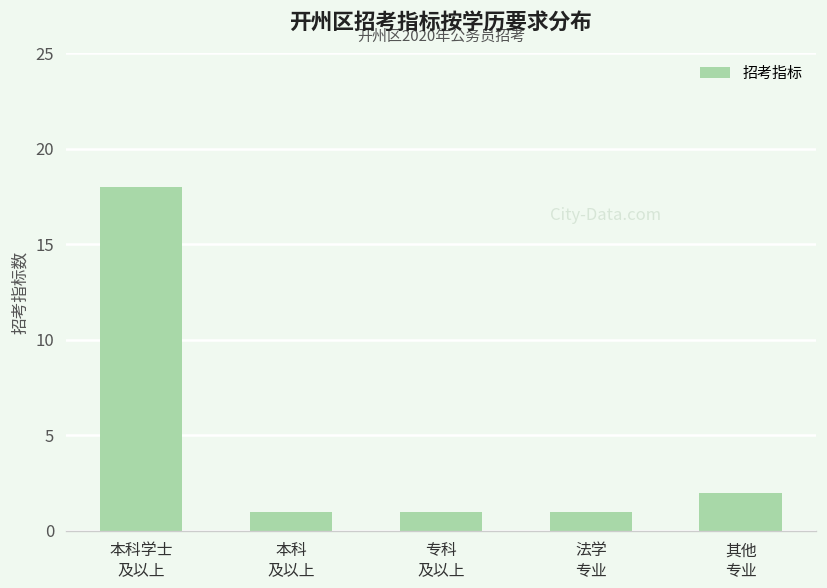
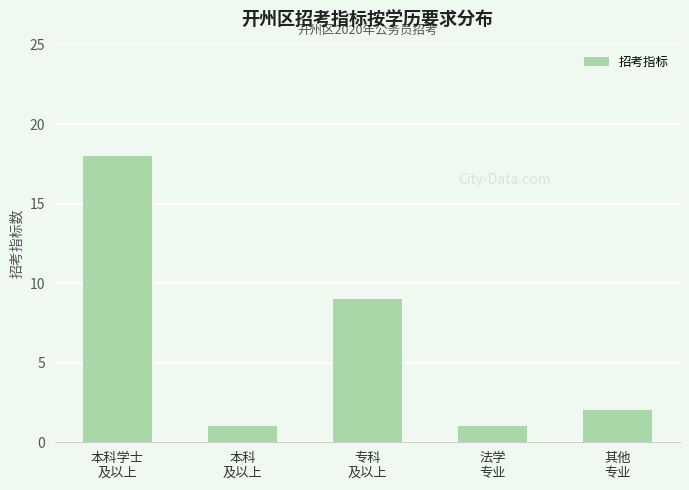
专科 及以上: 1 -> 9
